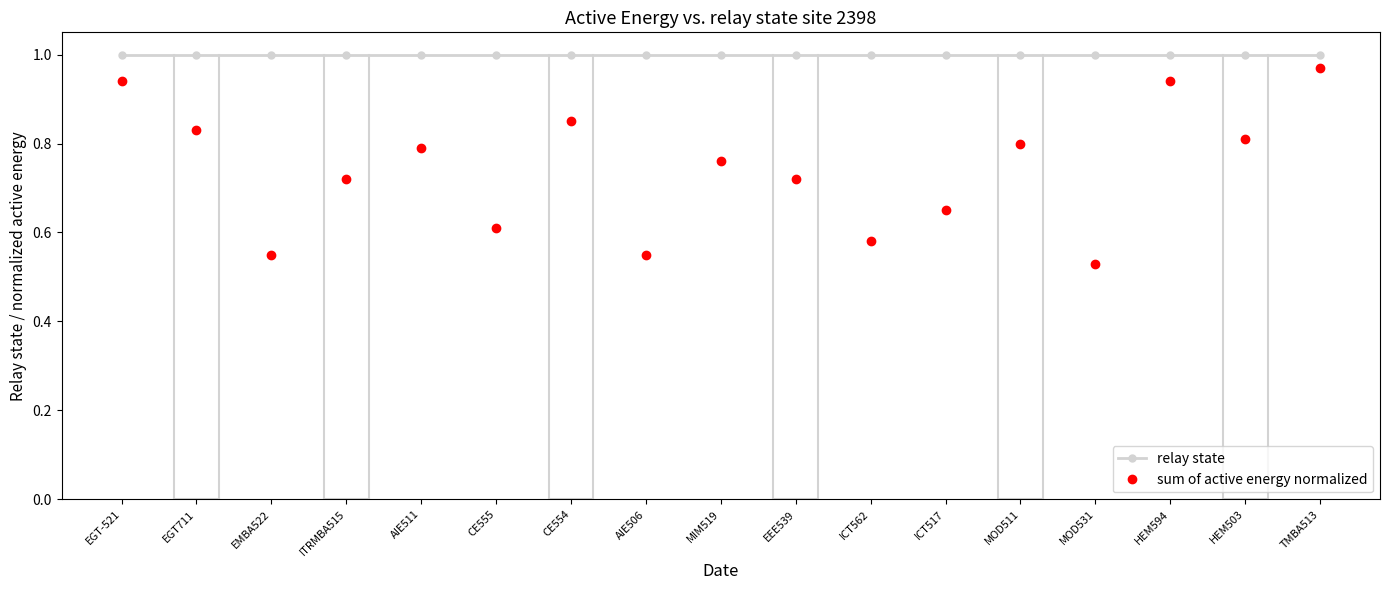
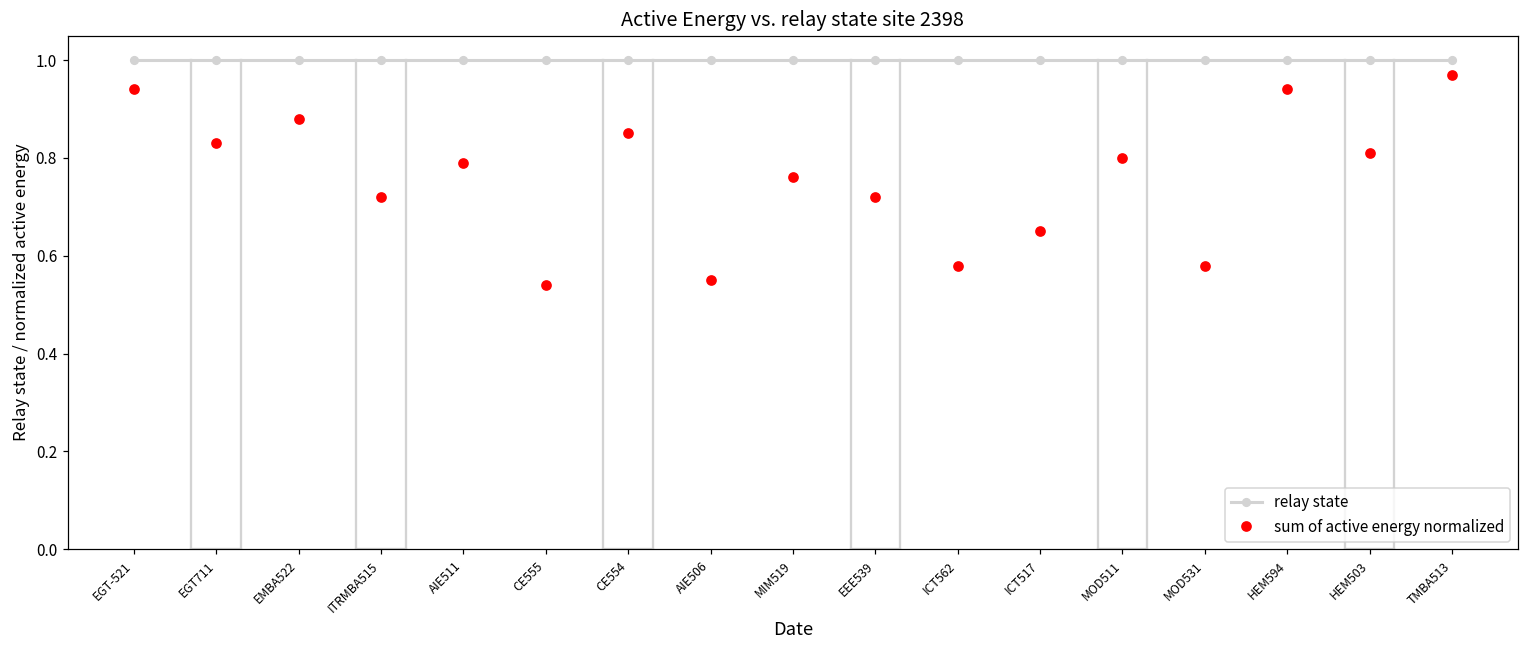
sum of active energy normalized, EMBA522: 0.55 -> 0.88
sum of active energy normalized, CE555: 0.61 -> 0.54
sum of active energy normalized, MOD531: 0.53 -> 0.58
